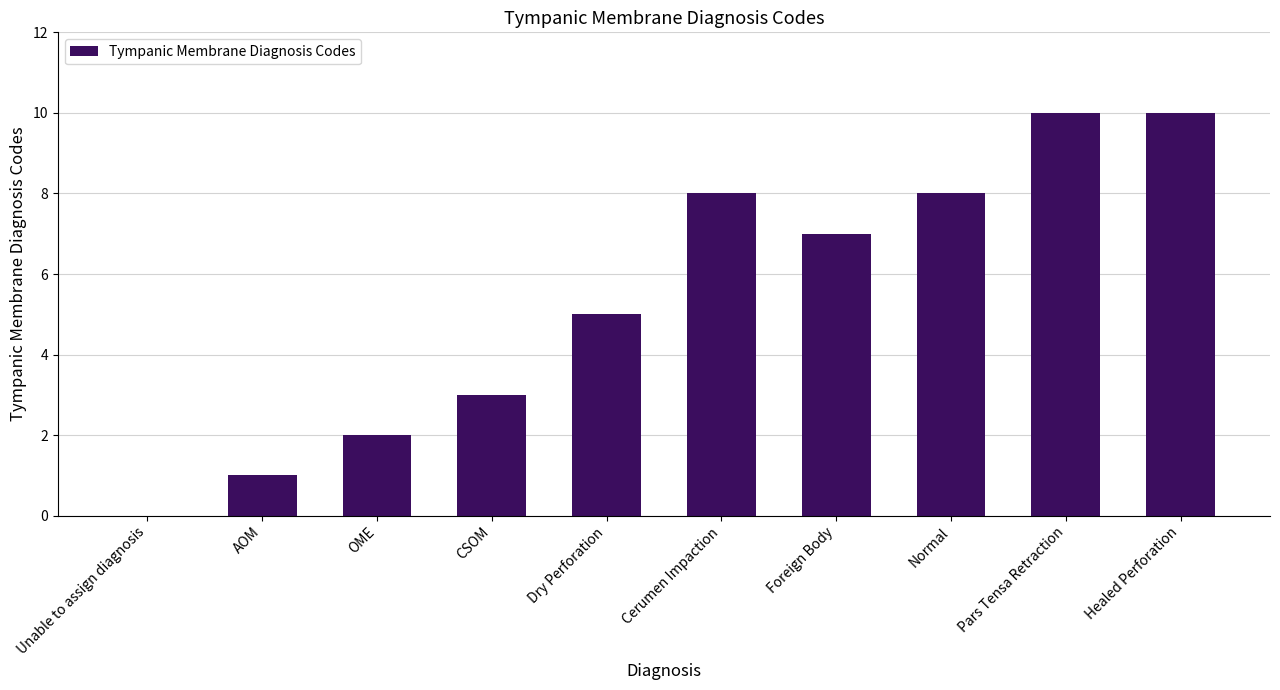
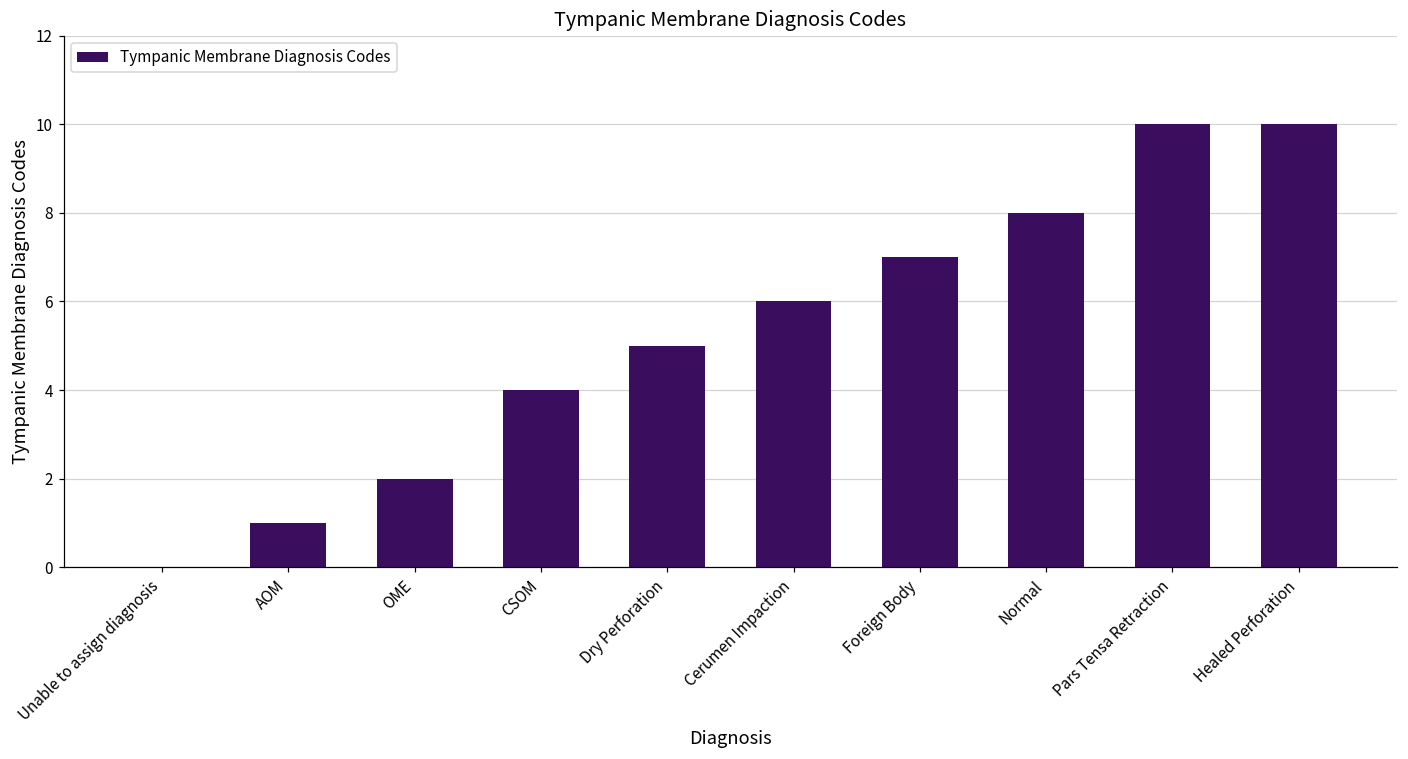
CSOM: 3 -> 4
Cerumen Impaction: 8 -> 6
